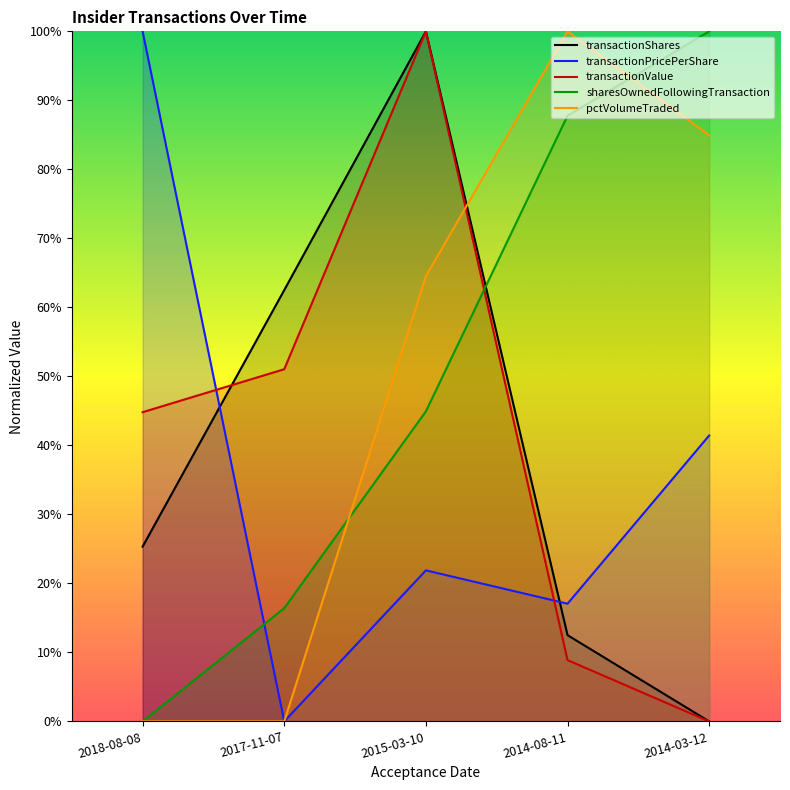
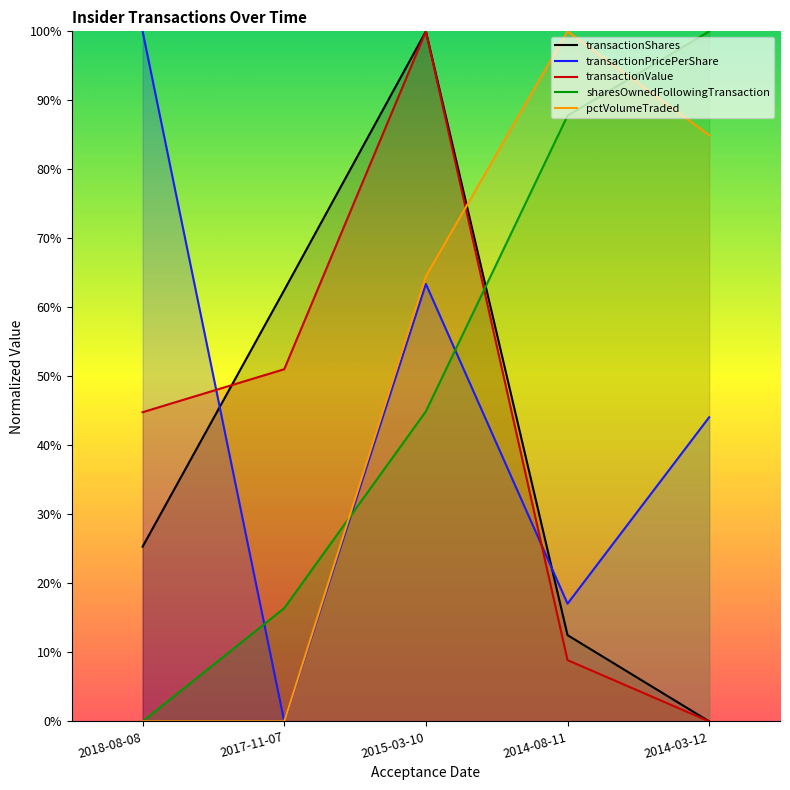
transactionPricePerShare, 2015-03-10: 22% -> 63%
transactionPricePerShare, 2014-03-12: 41% -> 44%
